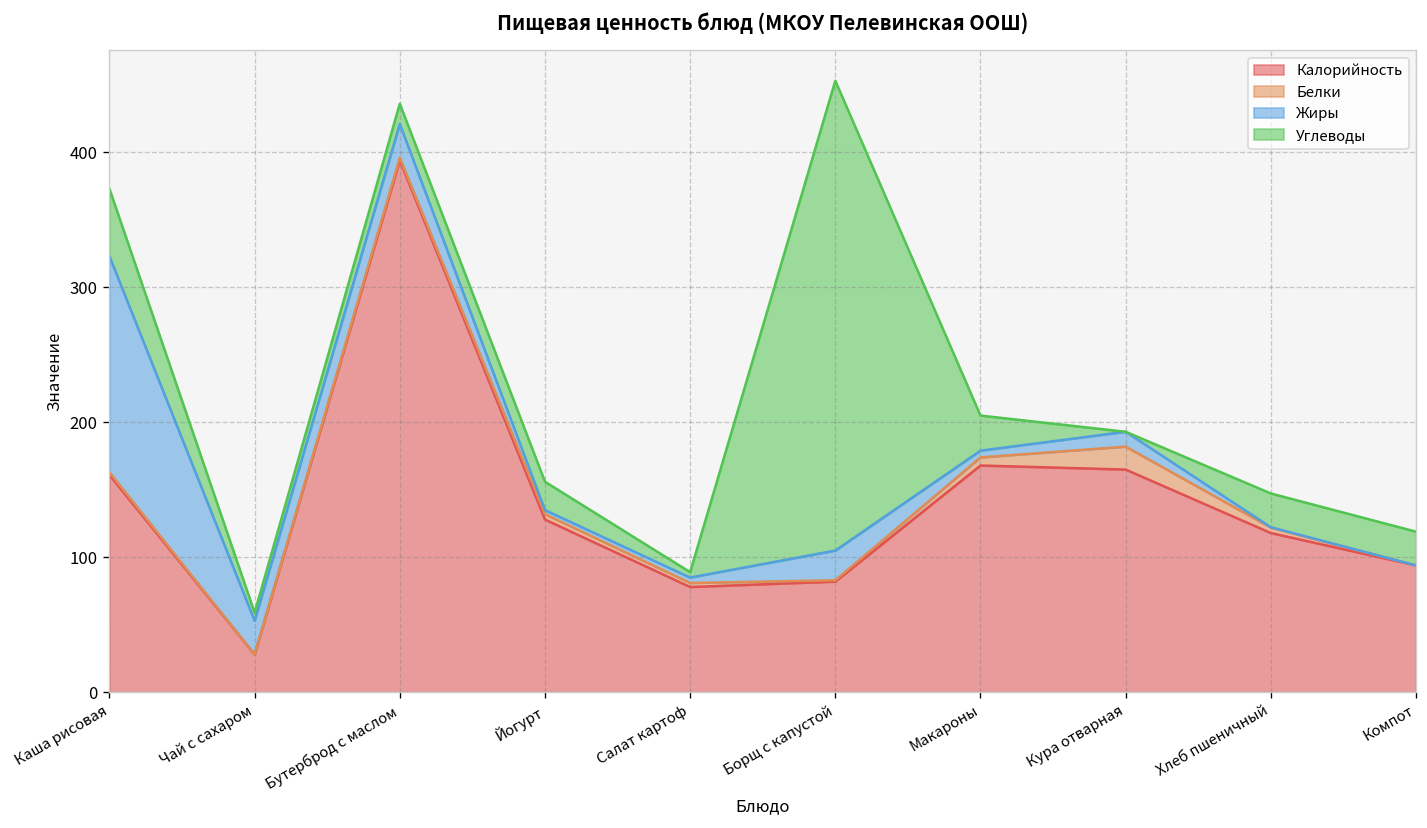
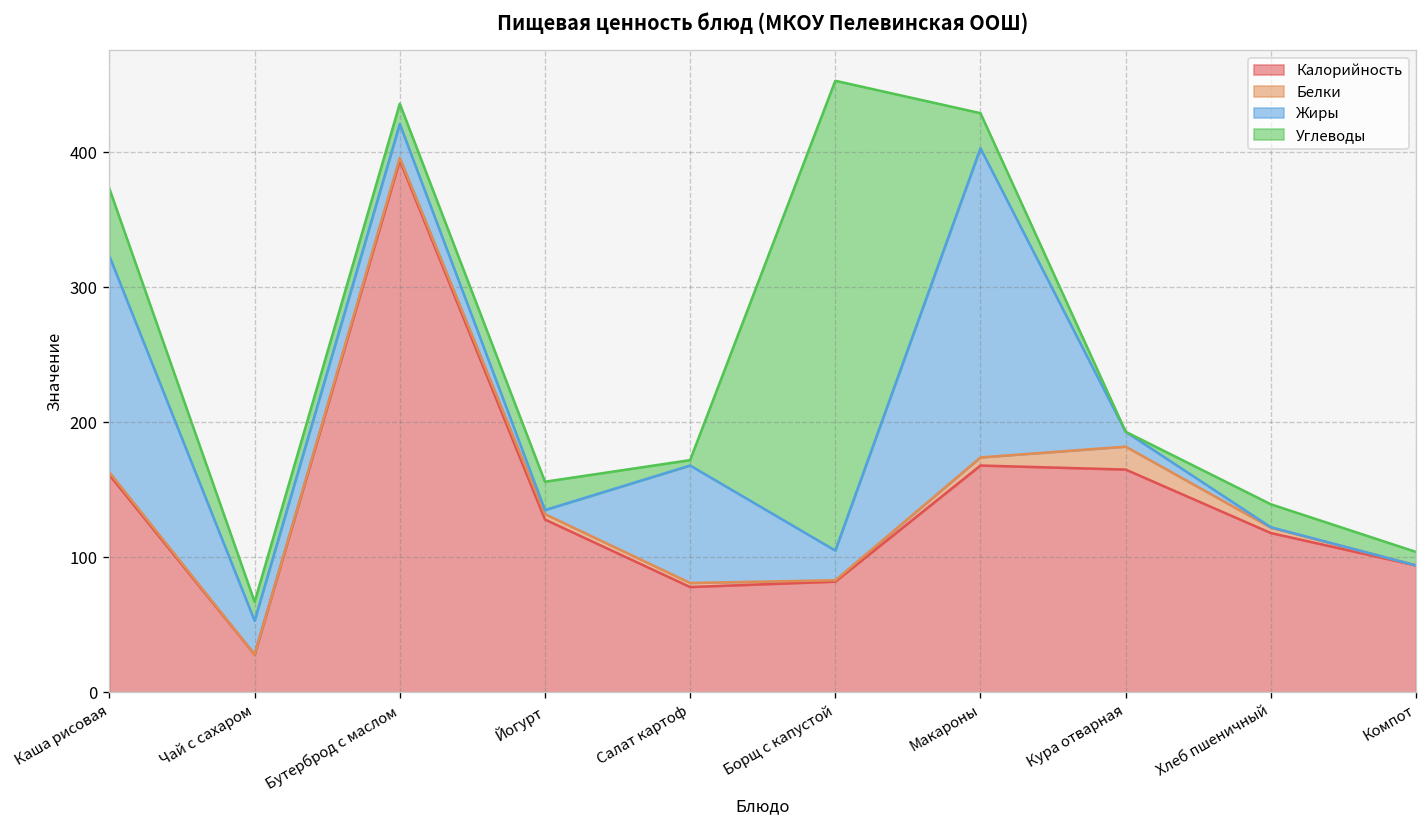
Углеводы, Чай с сахаром: 6 -> 14
Жиры, Салат картоф: 4 -> 87
Жиры, Макароны: 5 -> 229
Углеводы, Хлеб пшеничный: 25 -> 17
Углеводы, Компот: 25 -> 10
